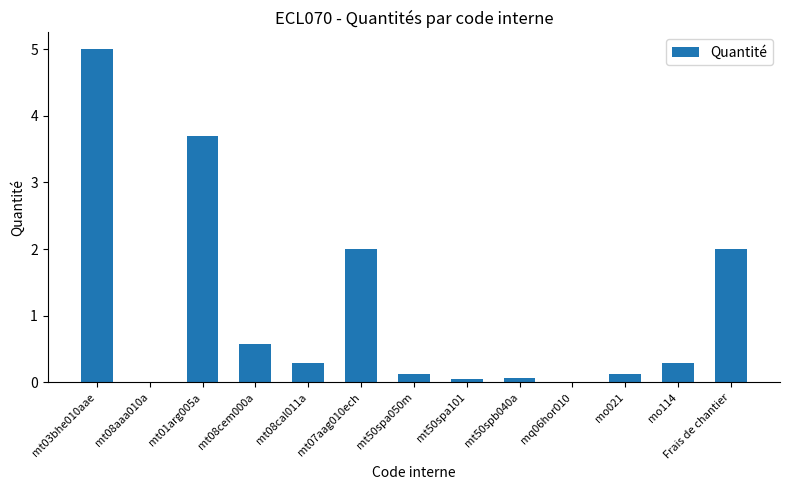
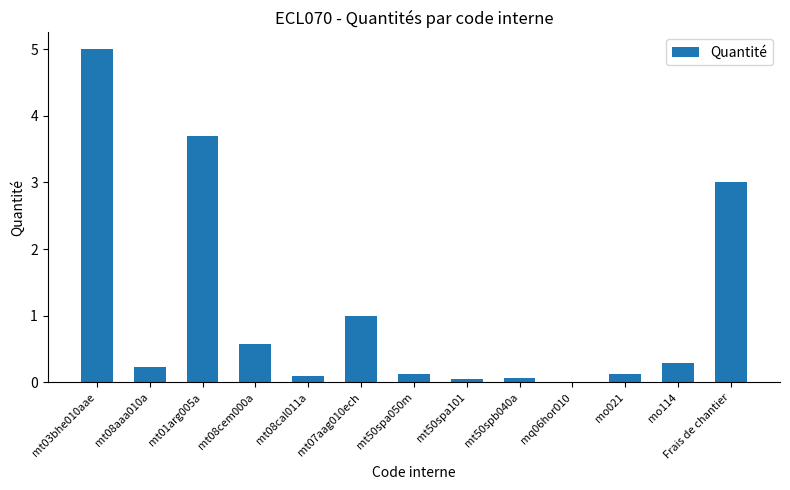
mt08aaa010a: 0.0 -> 0.2
mt08cal011a: 0.3 -> 0.1
mt07aag010ech: 2 -> 1
Frais de chantier: 2 -> 3
